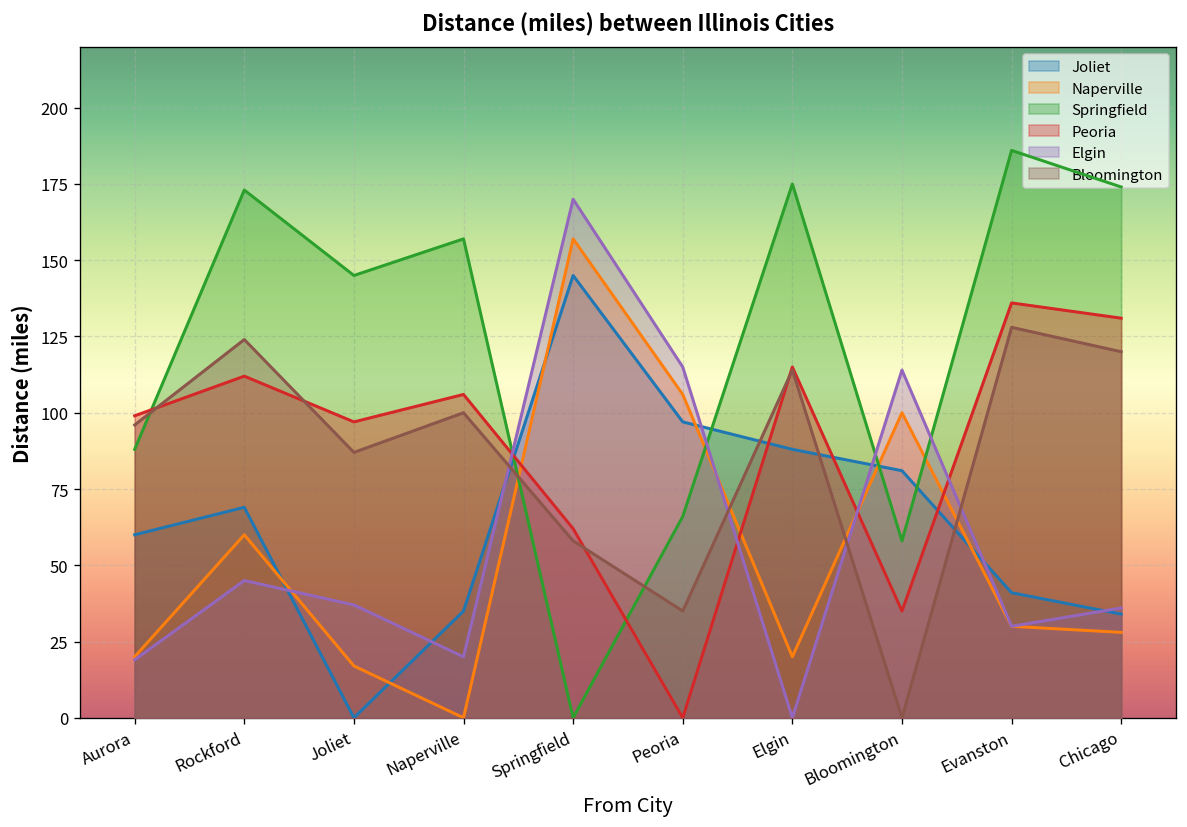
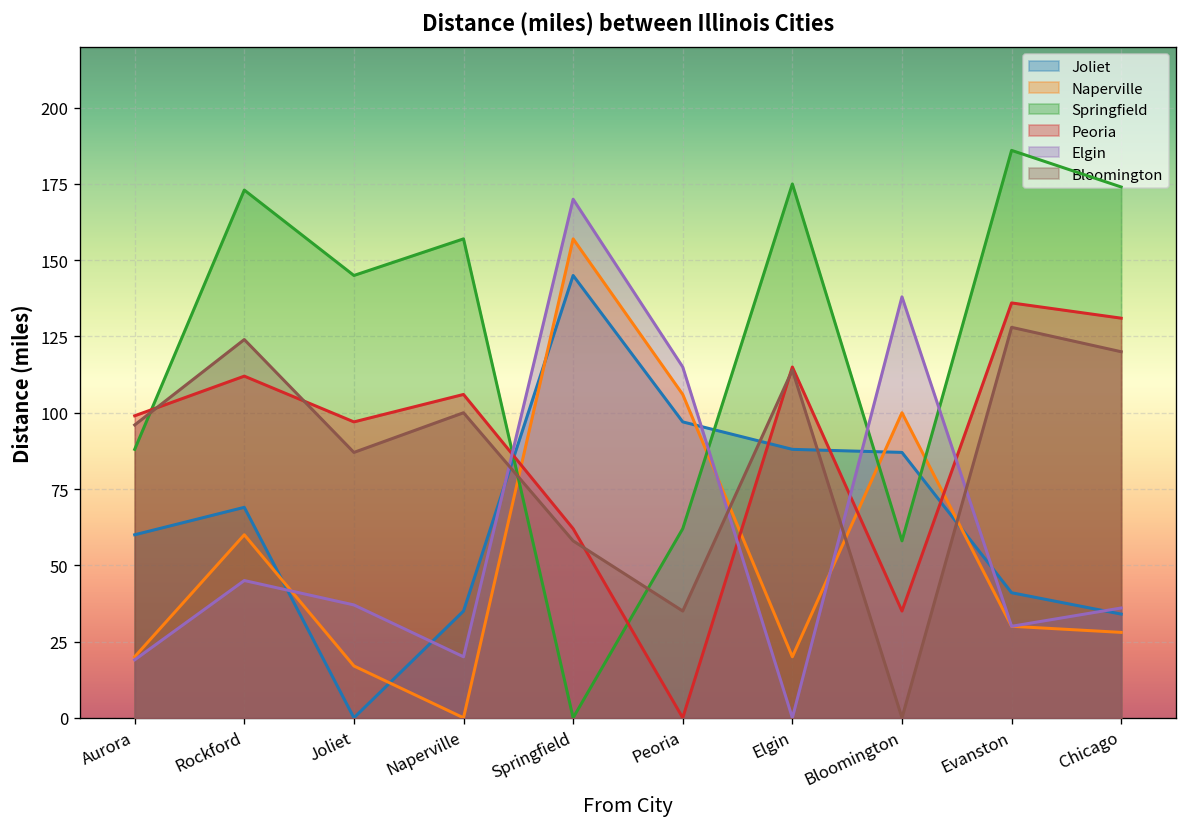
Springfield, Peoria: 66 -> 62
Joliet, Bloomington: 81 -> 87
Elgin, Bloomington: 114 -> 138
